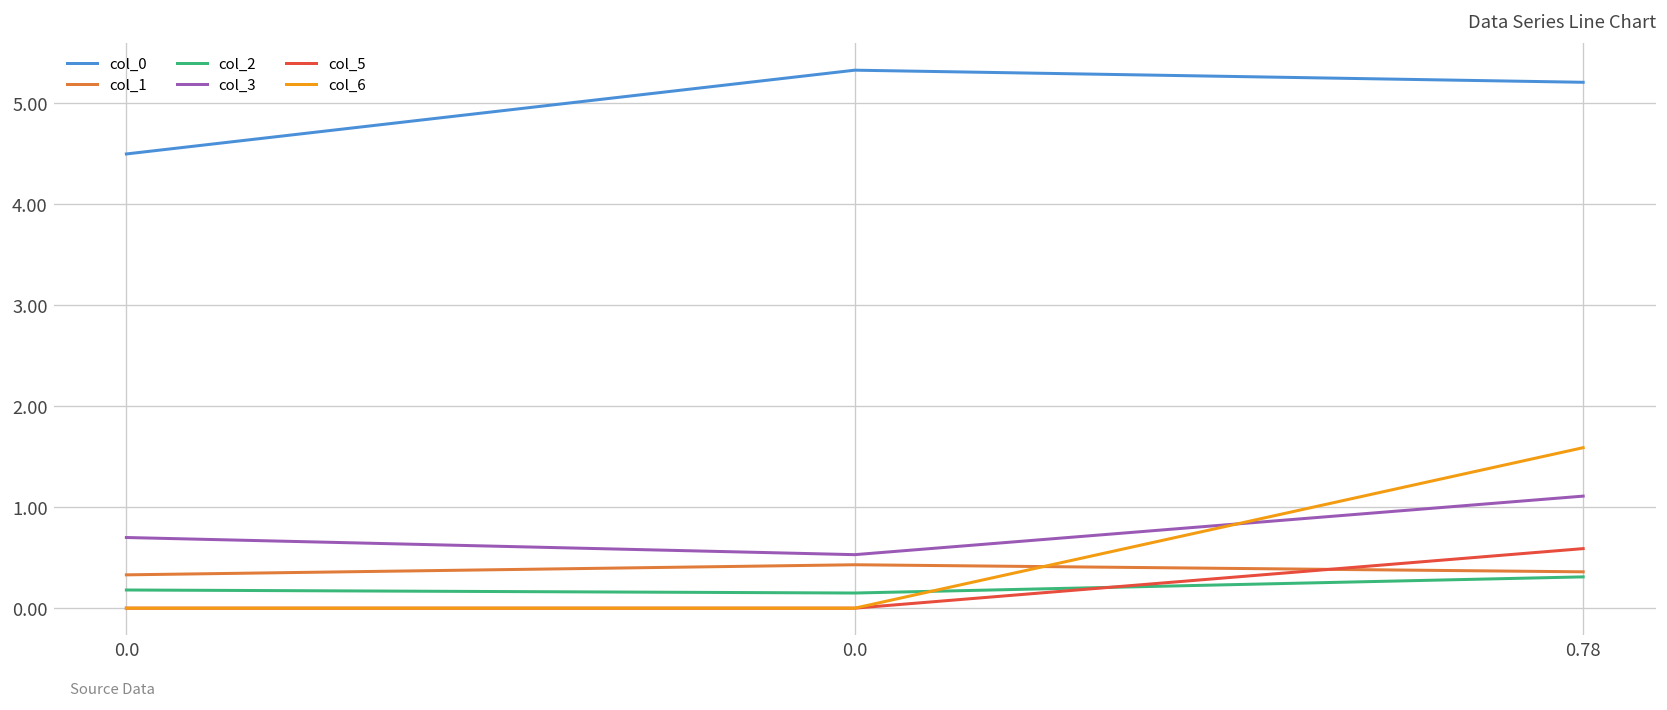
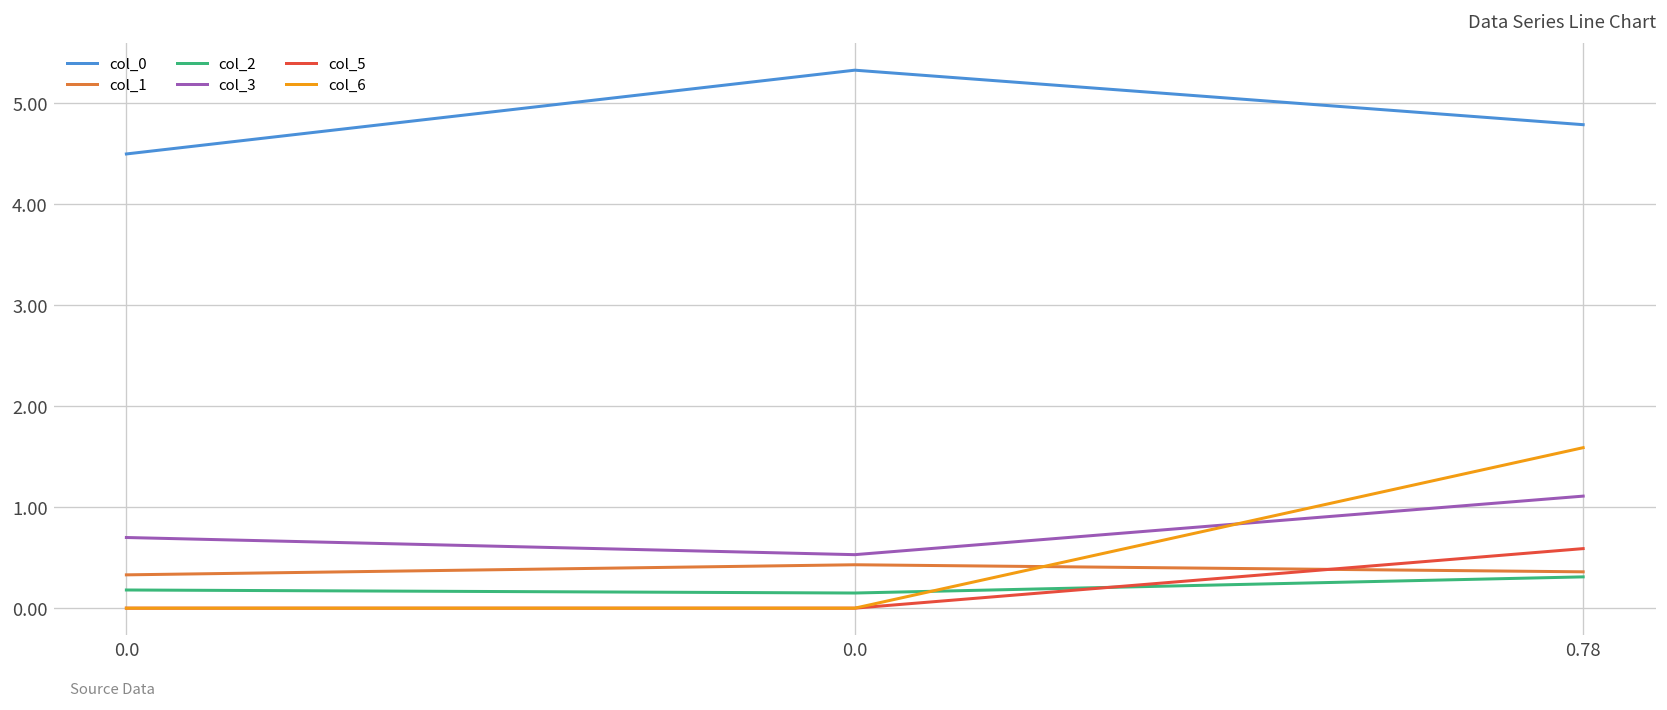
col_0, 0.78: 5.2 -> 4.8
